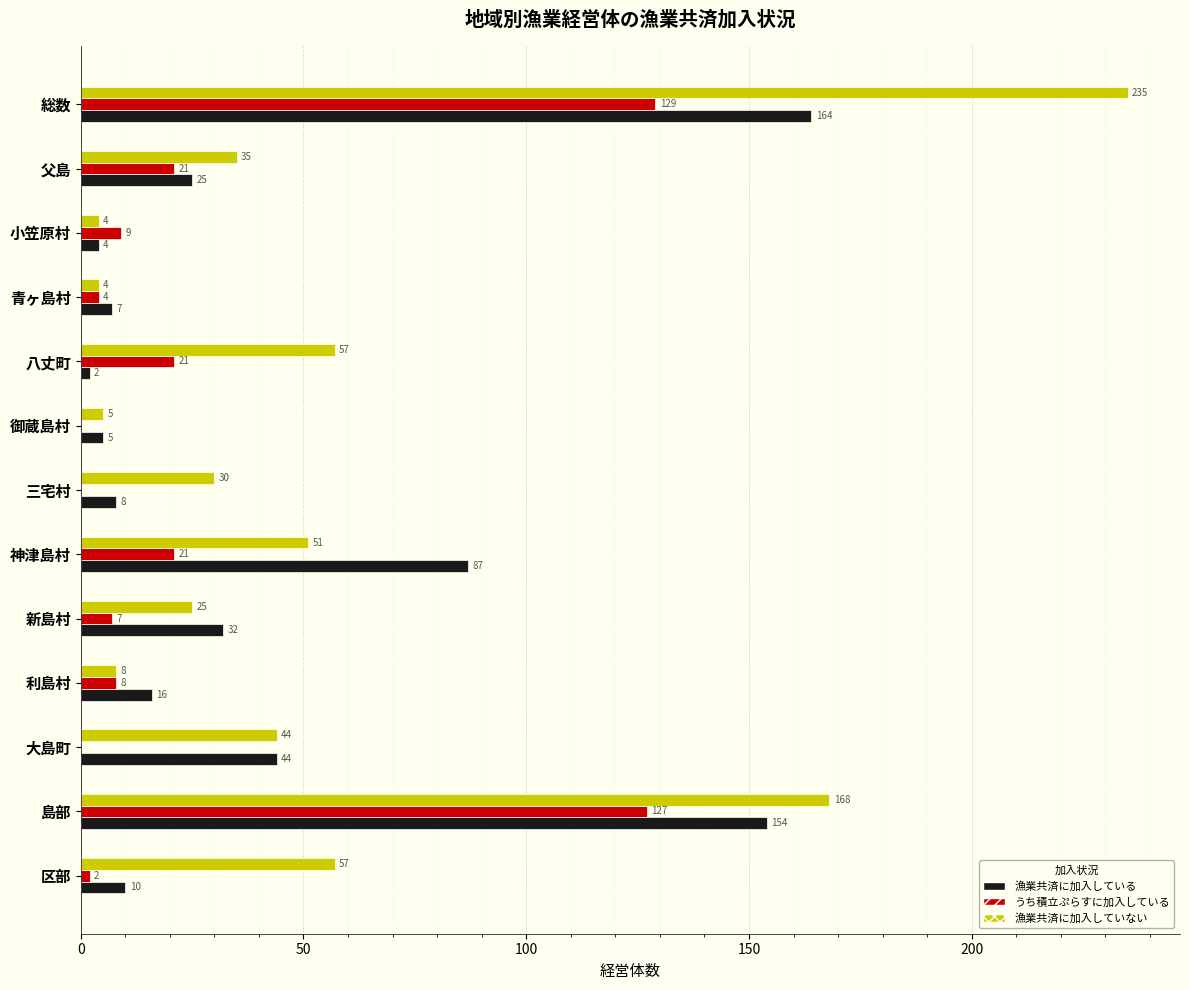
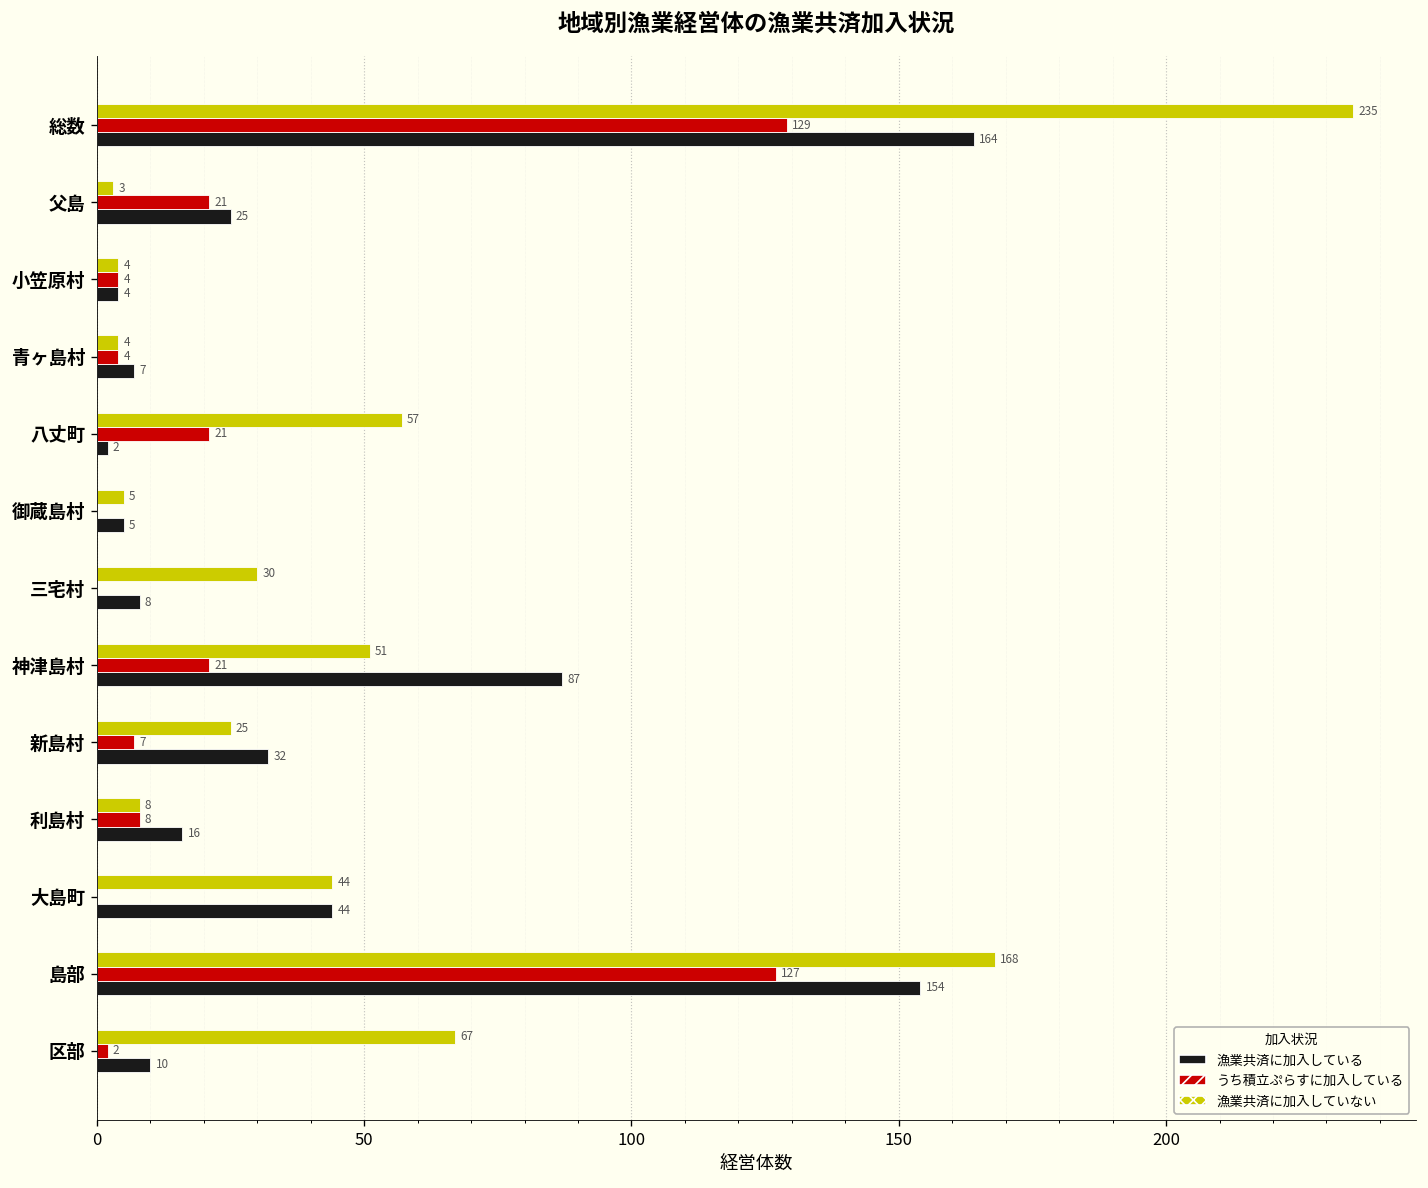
漁業共済に加入していない, 父島: 35 -> 3
うち積立ぷらすに加入している, 小笠原村: 9 -> 4
漁業共済に加入していない, 区部: 57 -> 67
